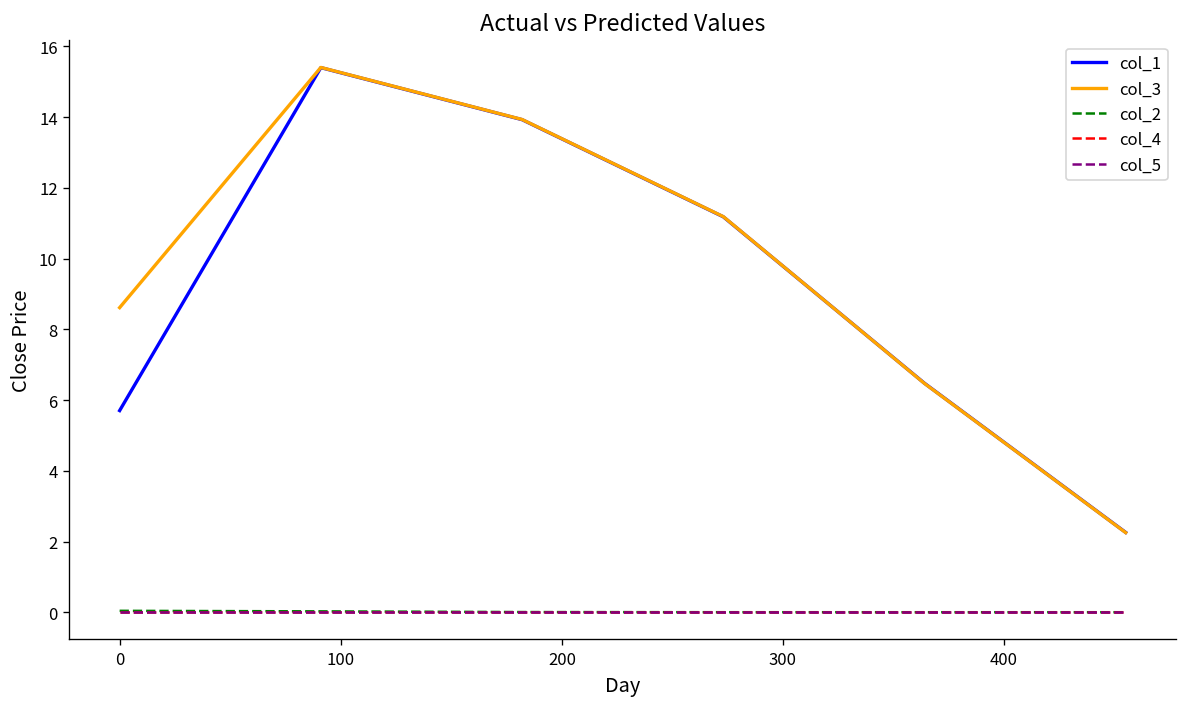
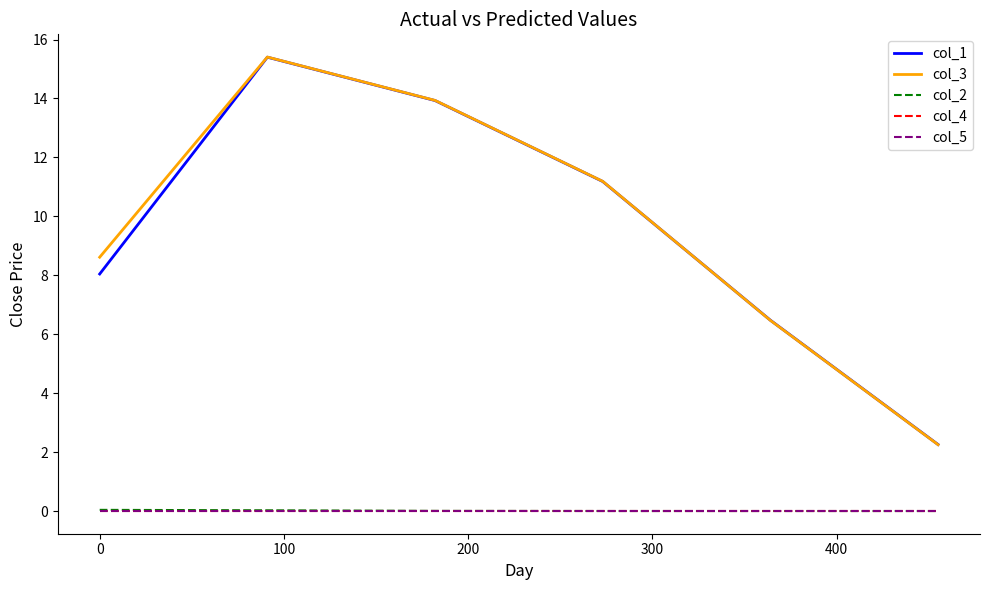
col_1, 0: 5.7 -> 8.0
